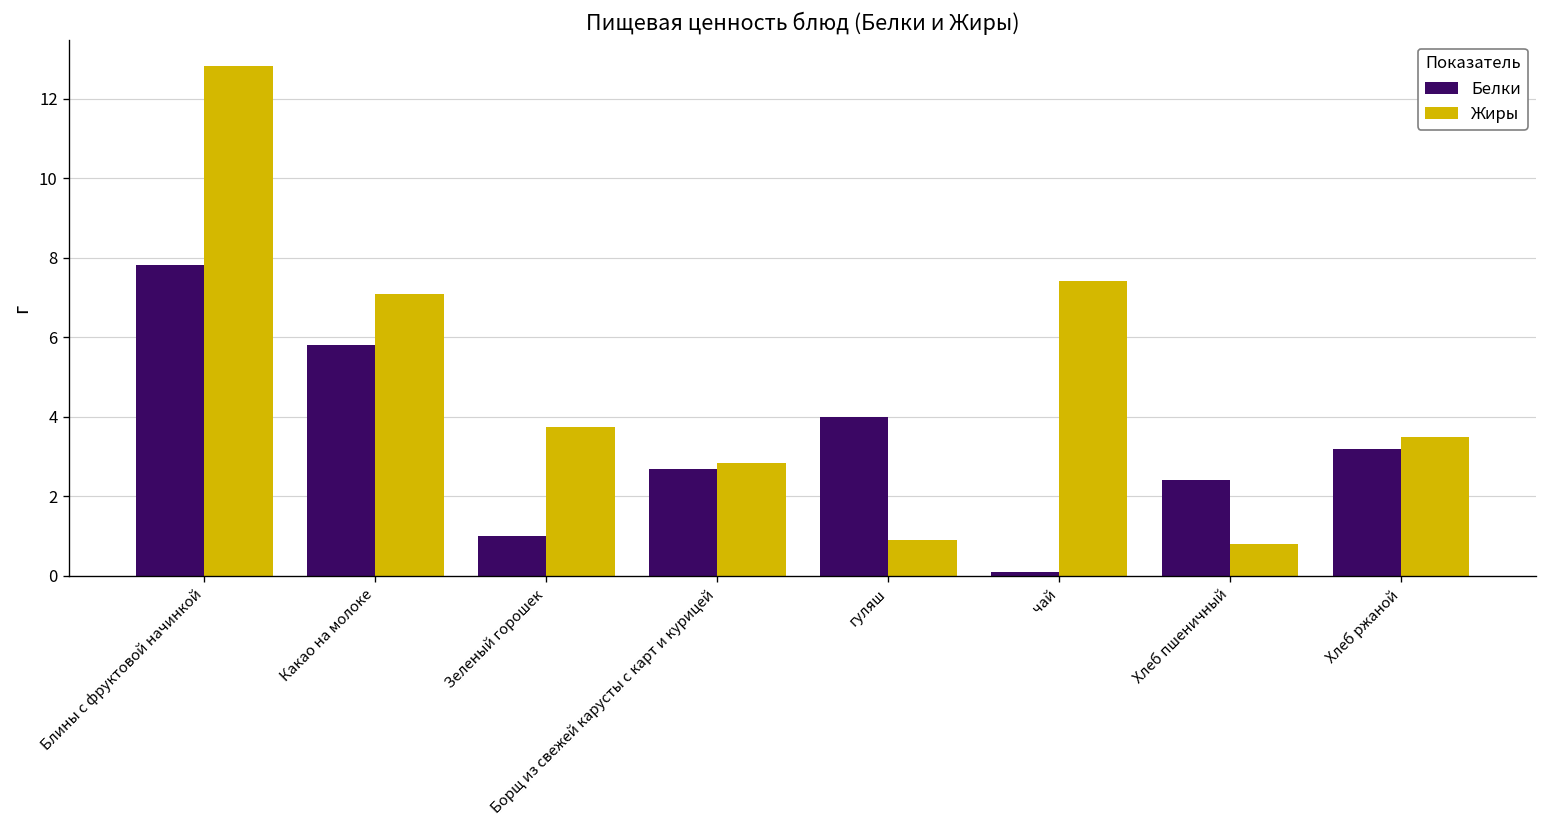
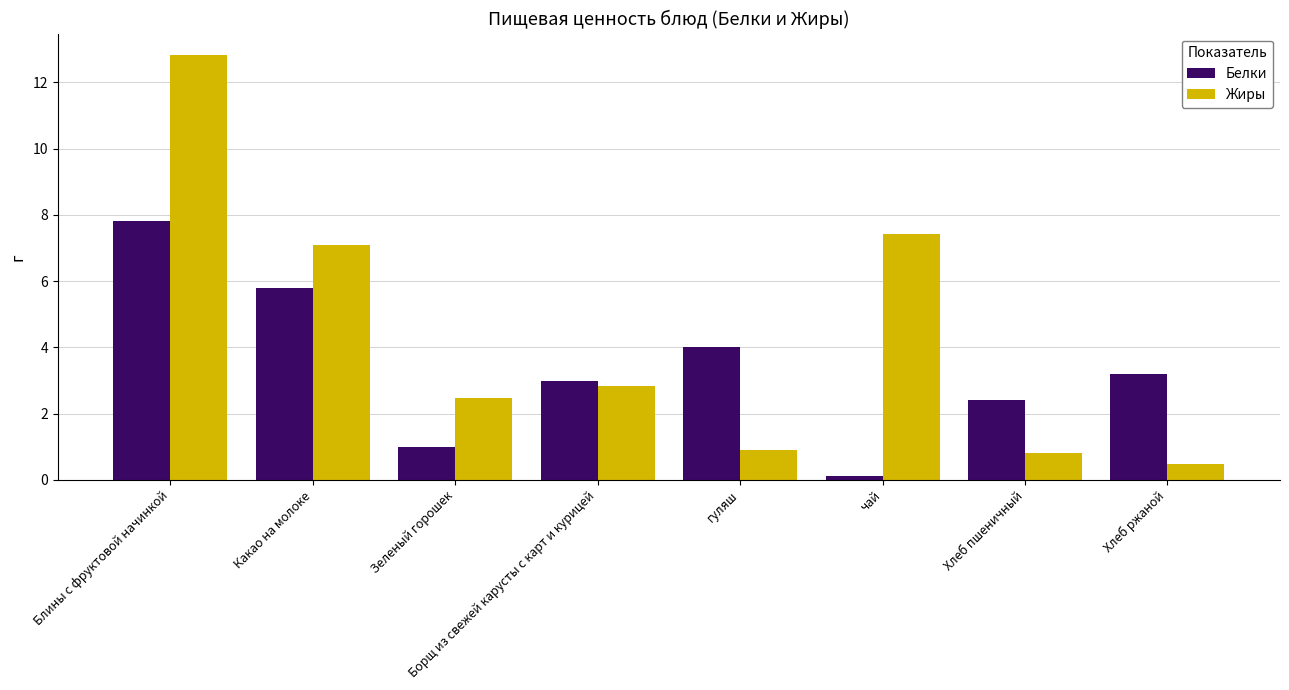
Жиры, Зеленый горошек: 3.7 -> 2.5
Белки, Борщ из свежей карусты с карт и курицей: 2.7 -> 3.0
Жиры, Хлеб ржаной: 3.5 -> 0.5
